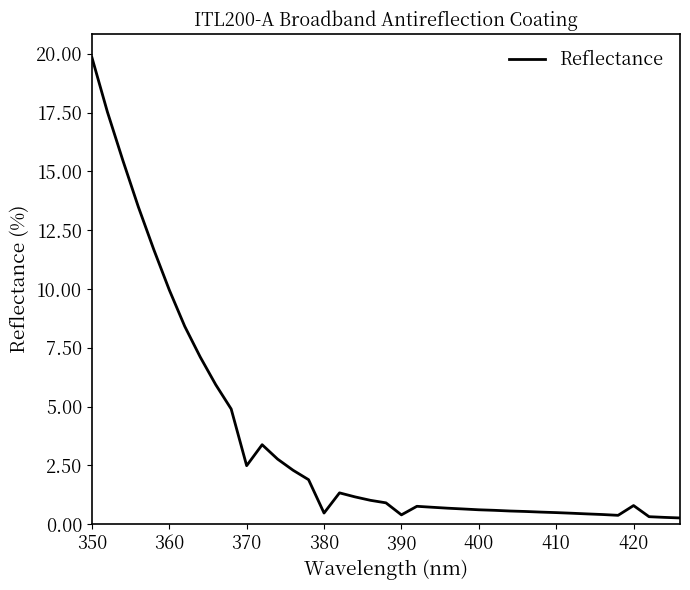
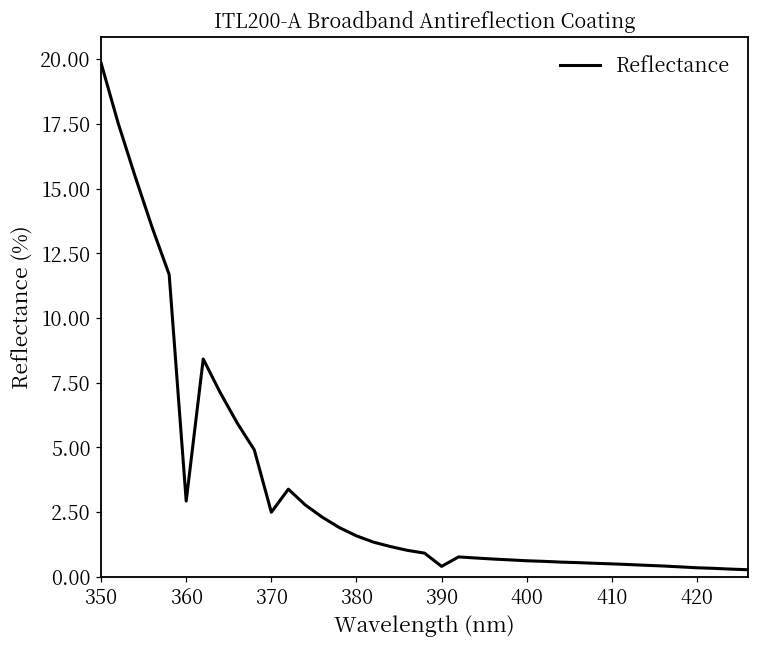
360: 10.0 -> 2.9
380: 0.5 -> 1.6
420: 0.8 -> 0.3
